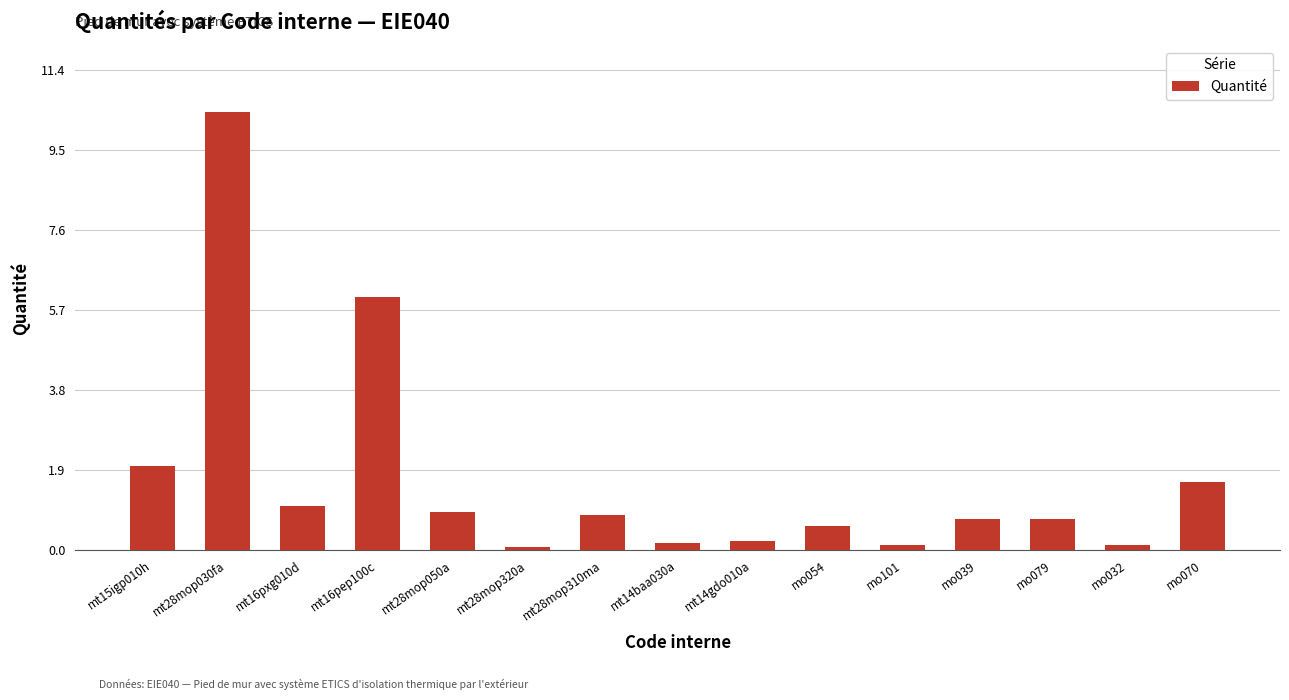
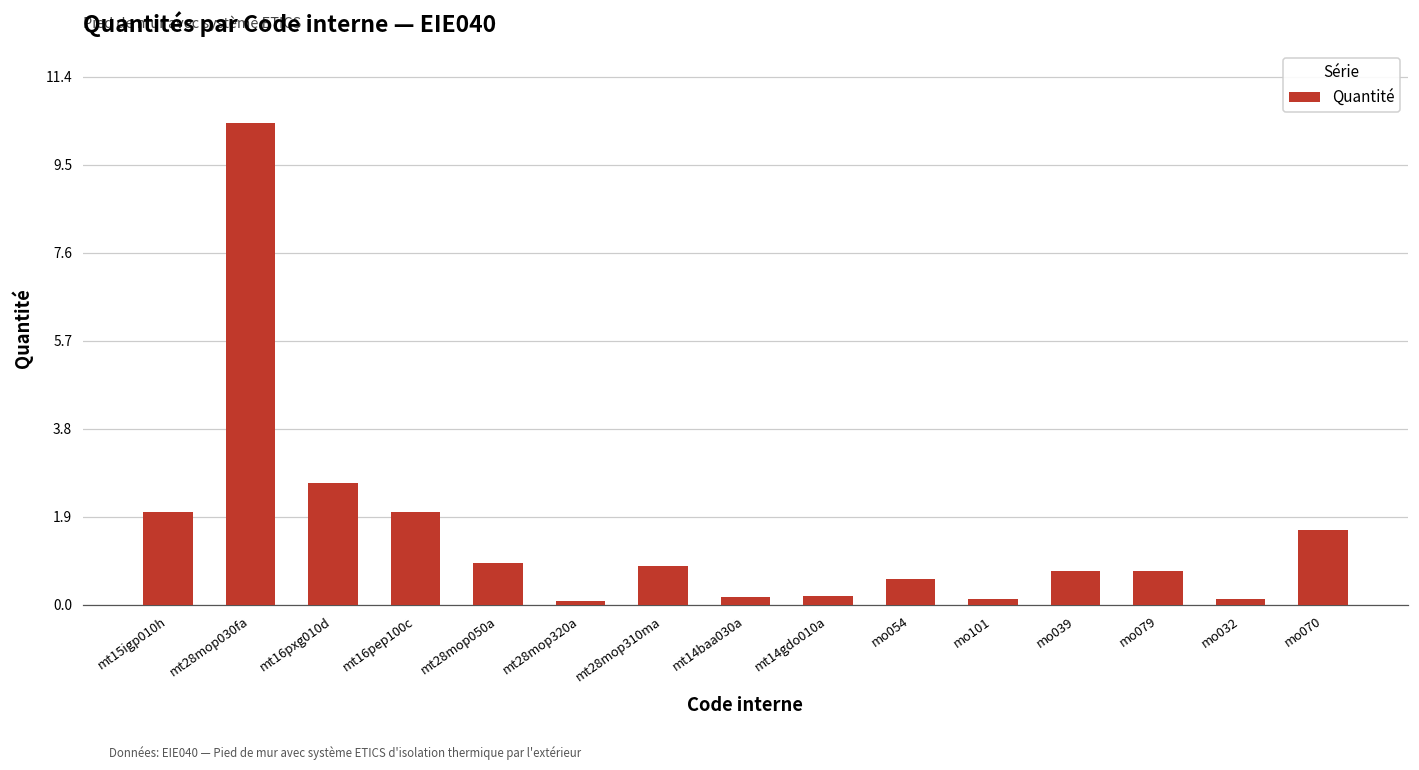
mt16pxg010d: 1.1 -> 2.6
mt16pep100c: 6 -> 2
